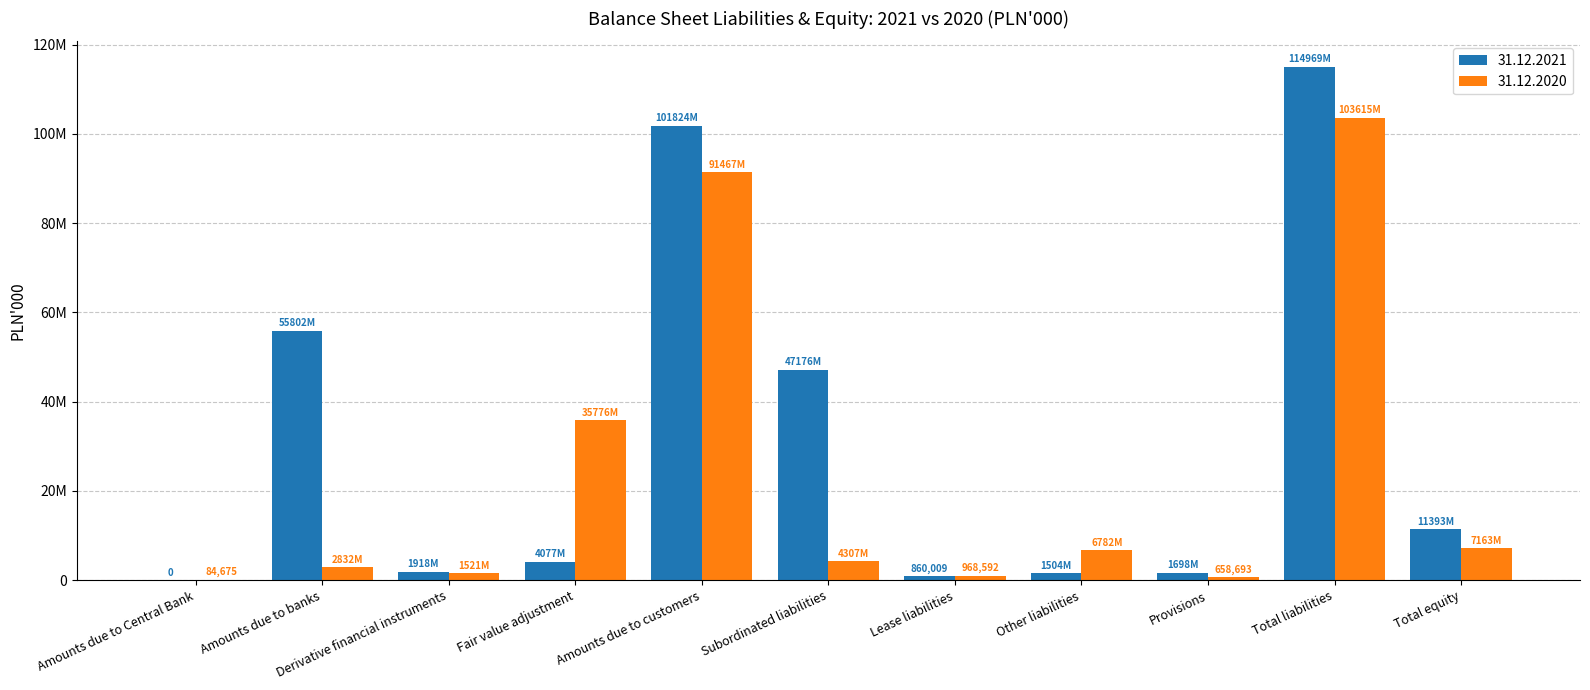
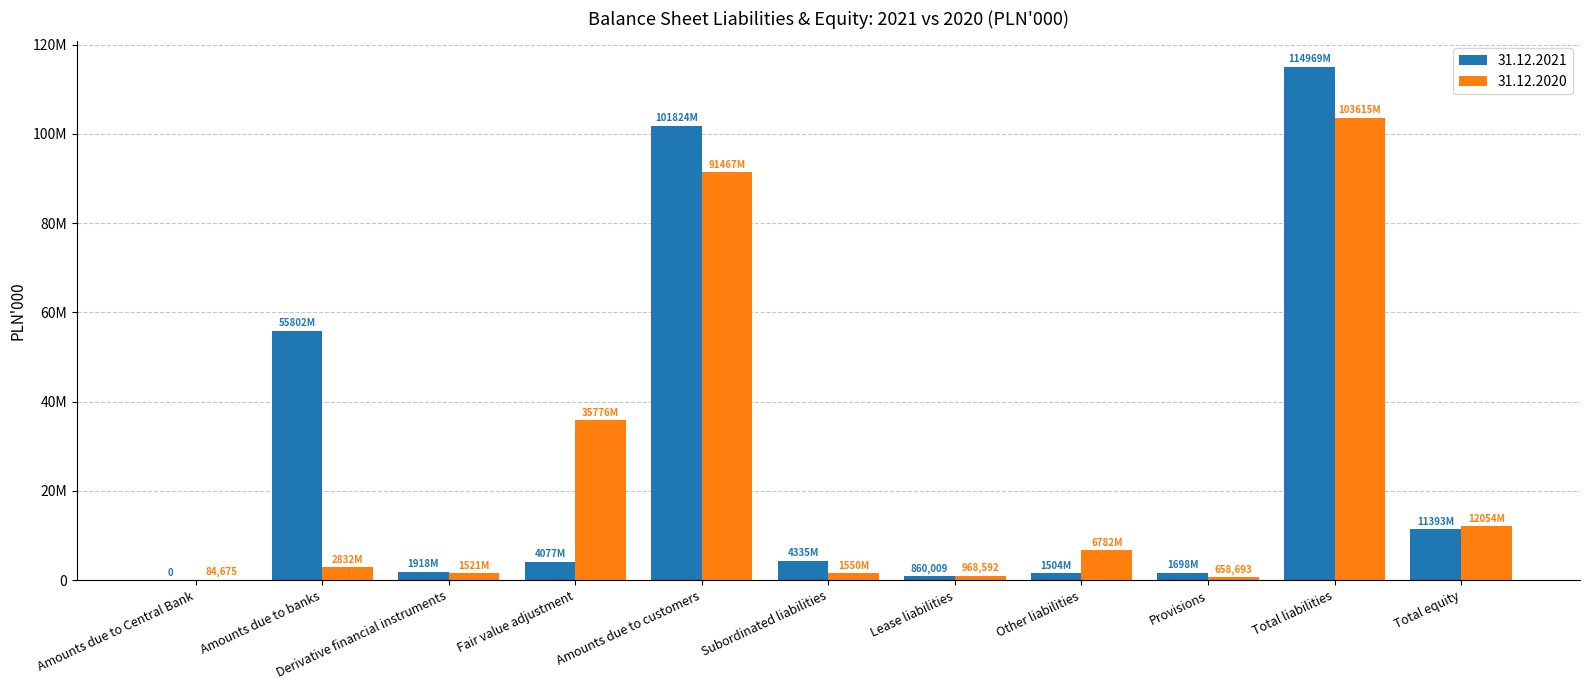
31.12.2021, Subordinated liabilities: 47176M -> 4335M
31.12.2020, Subordinated liabilities: 4307M -> 1550M
31.12.2020, Total equity: 7163M -> 12054M
